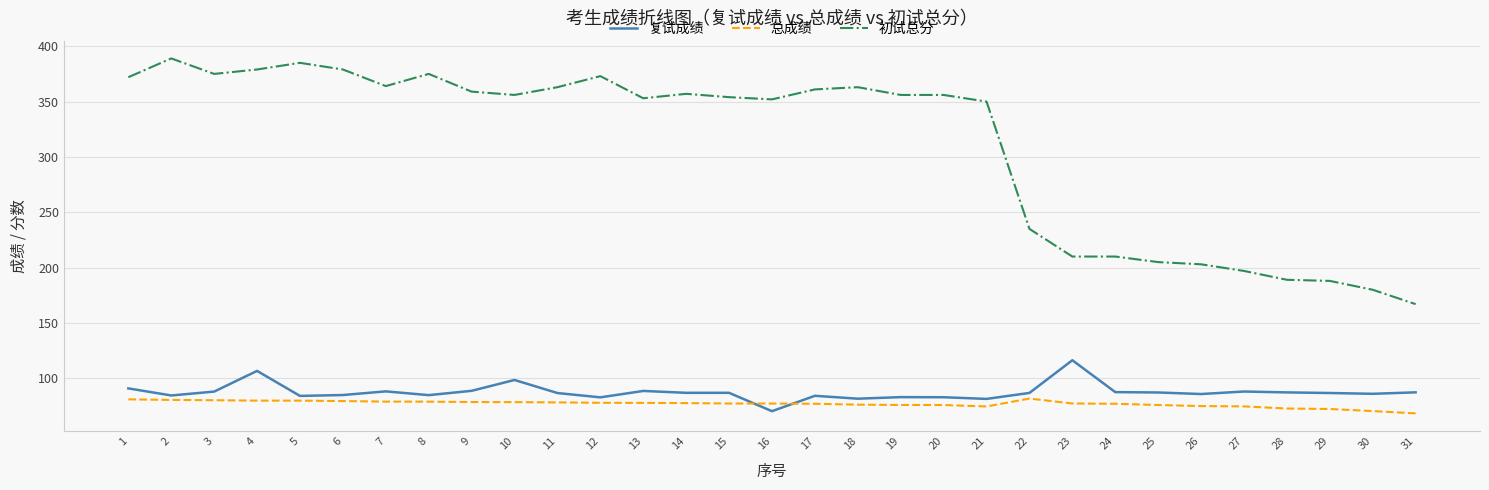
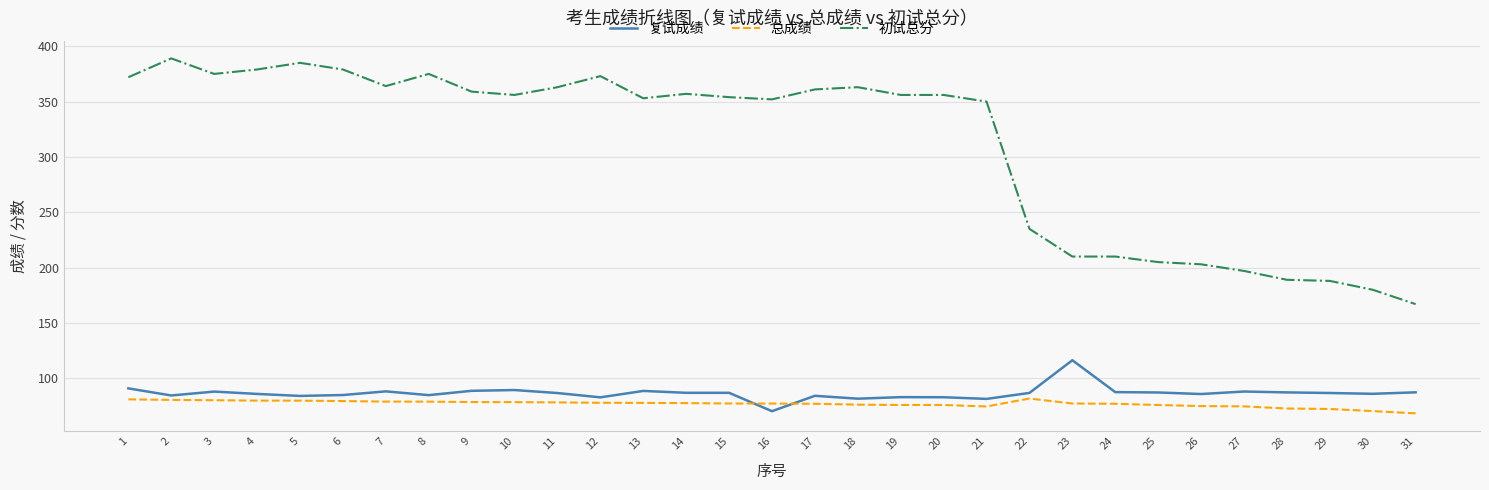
复试成绩, 4: 107 -> 86
复试成绩, 10: 99 -> 89
